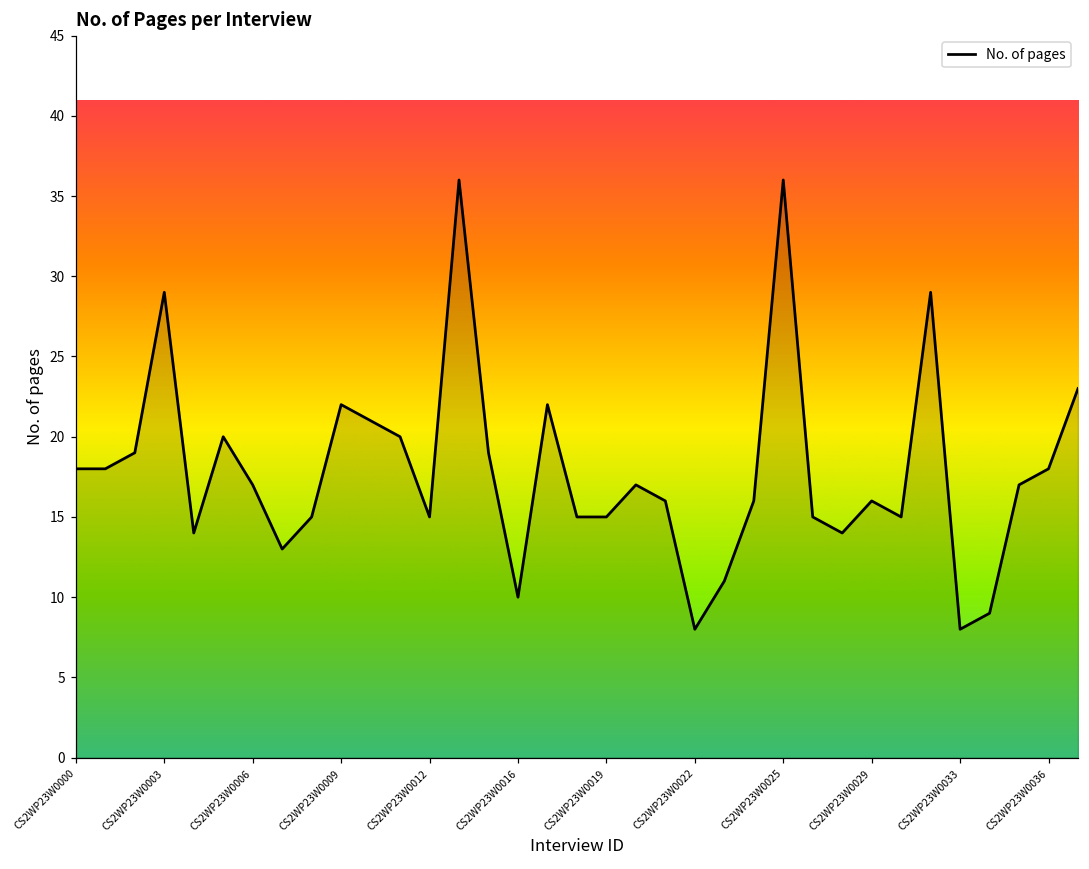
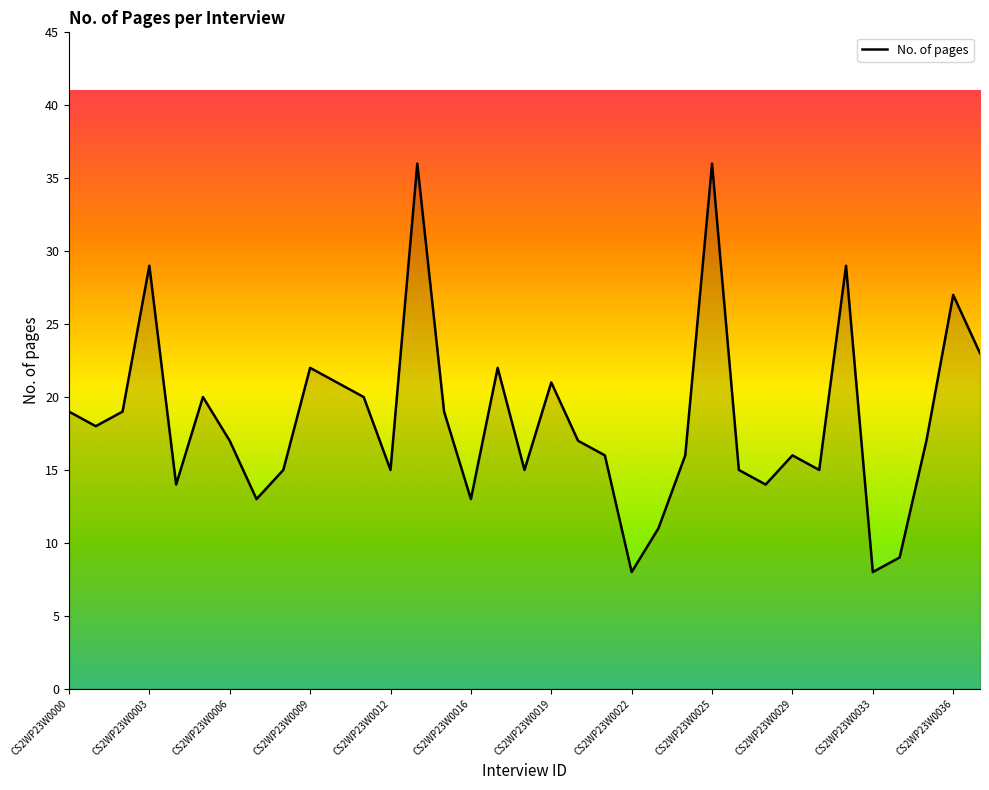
CS2WP23W0000: 18 -> 19
CS2WP23W0016: 10 -> 13
CS2WP23W0019: 15 -> 21
CS2WP23W0036: 18 -> 27
